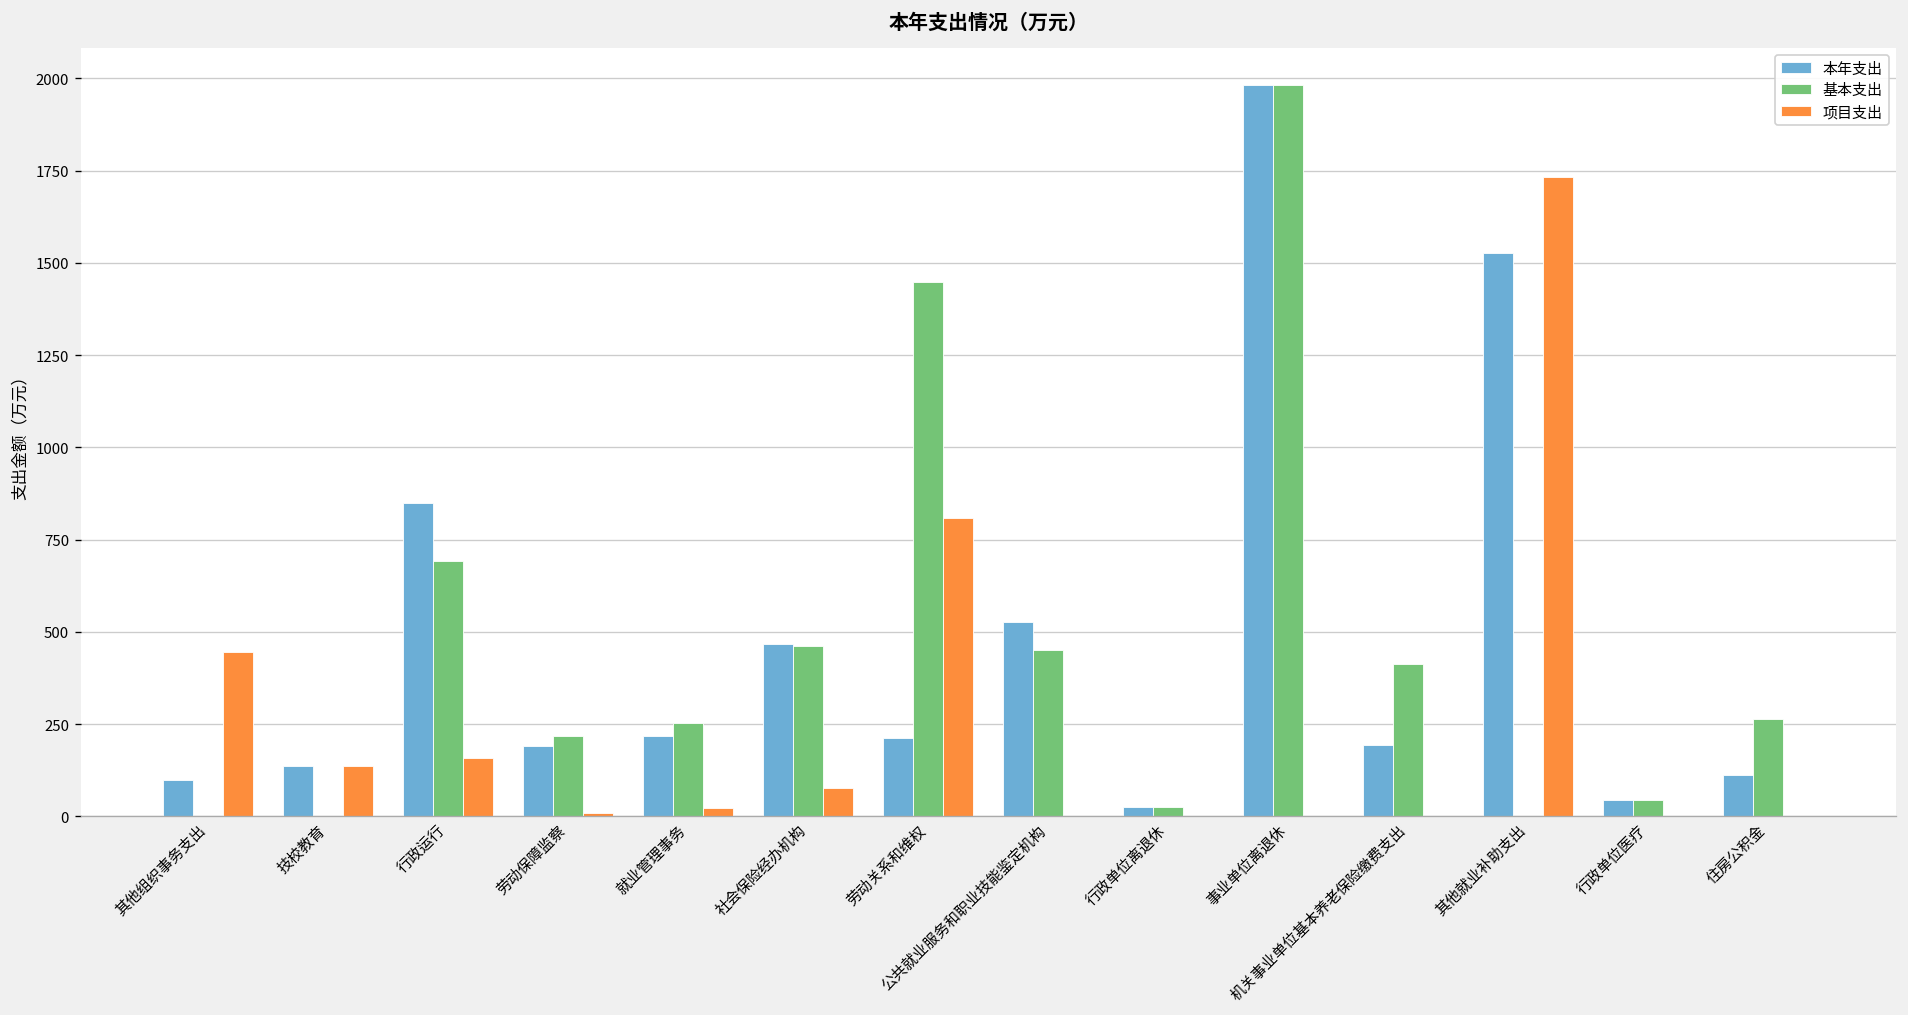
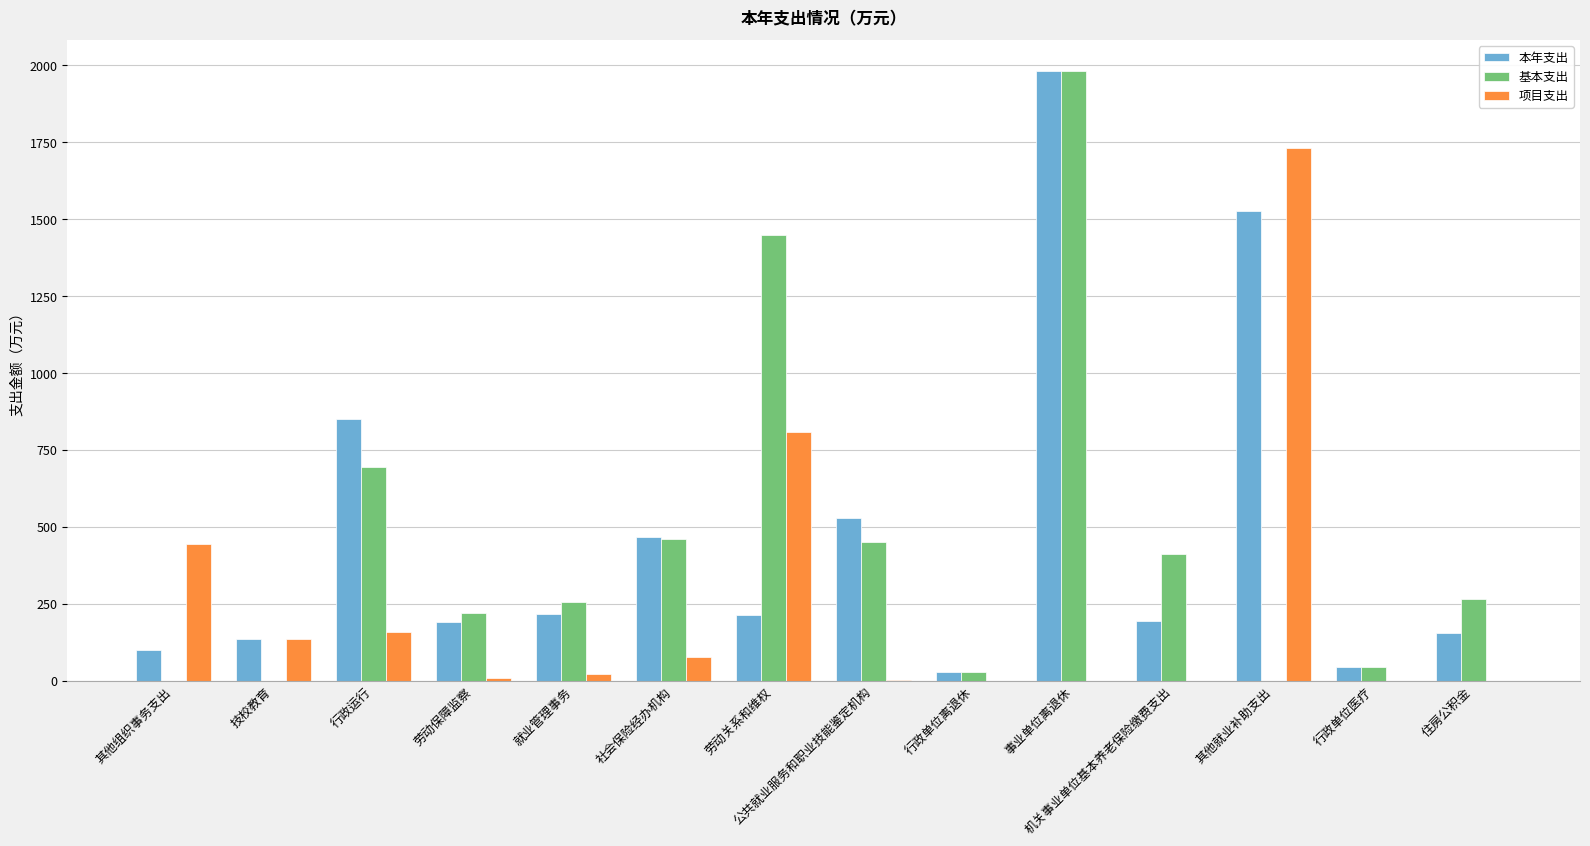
本年支出, 住房公积金: 110 -> 150
